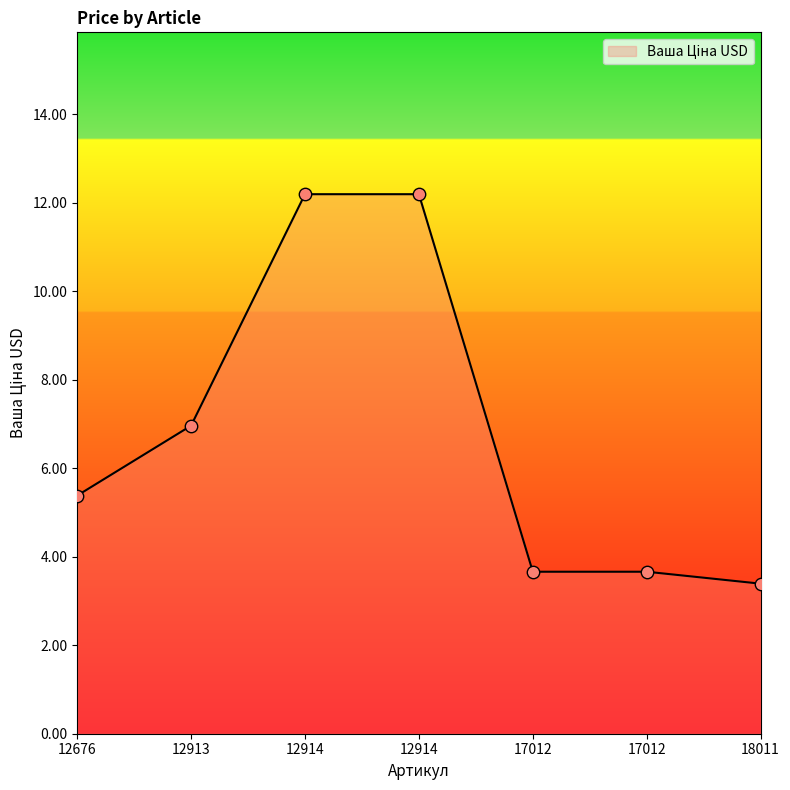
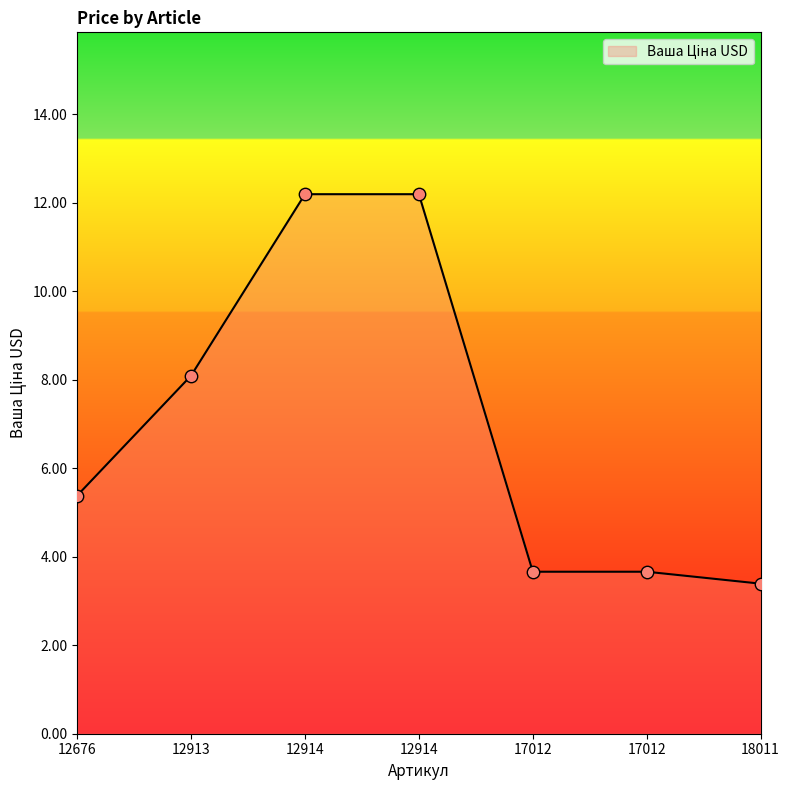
12913: 7.0 -> 8.1
